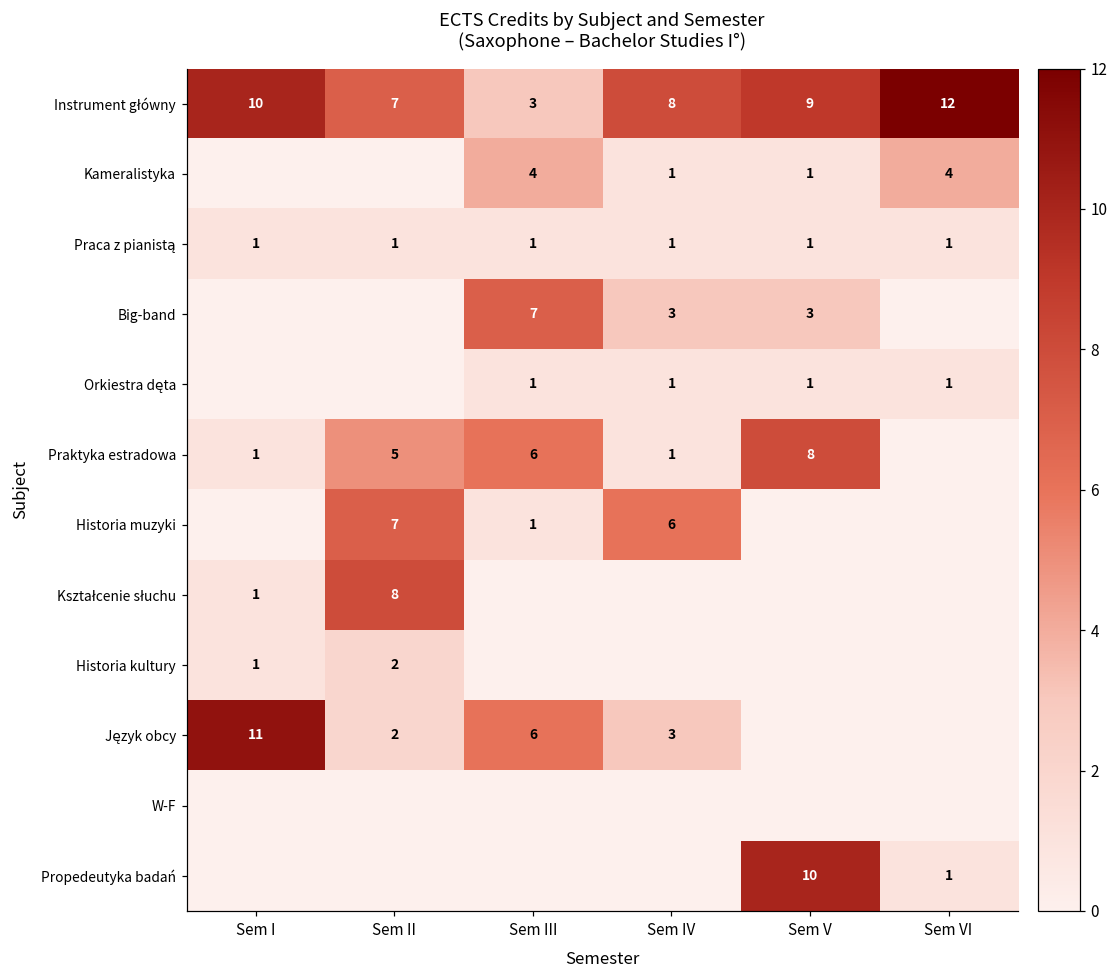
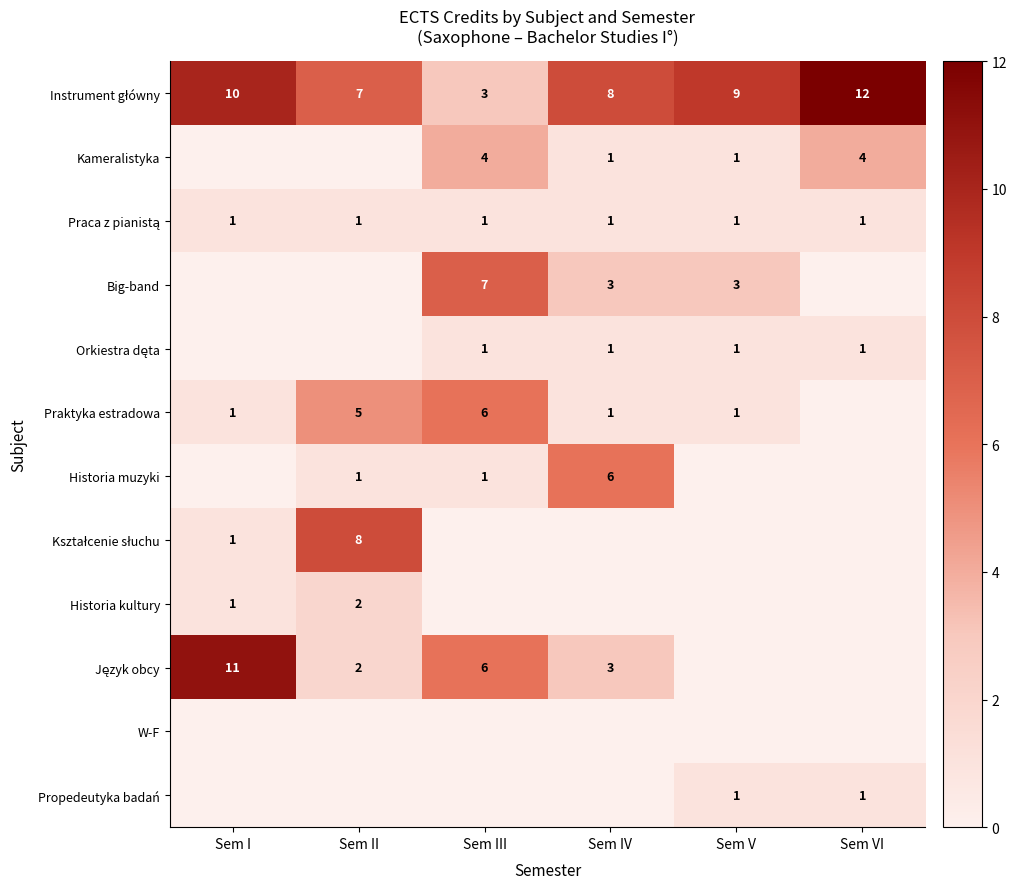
Praktyka estradowa, Sem V: 8 -> 1
Historia muzyki, Sem II: 7 -> 1
Propedeutyka badań, Sem V: 10 -> 1
